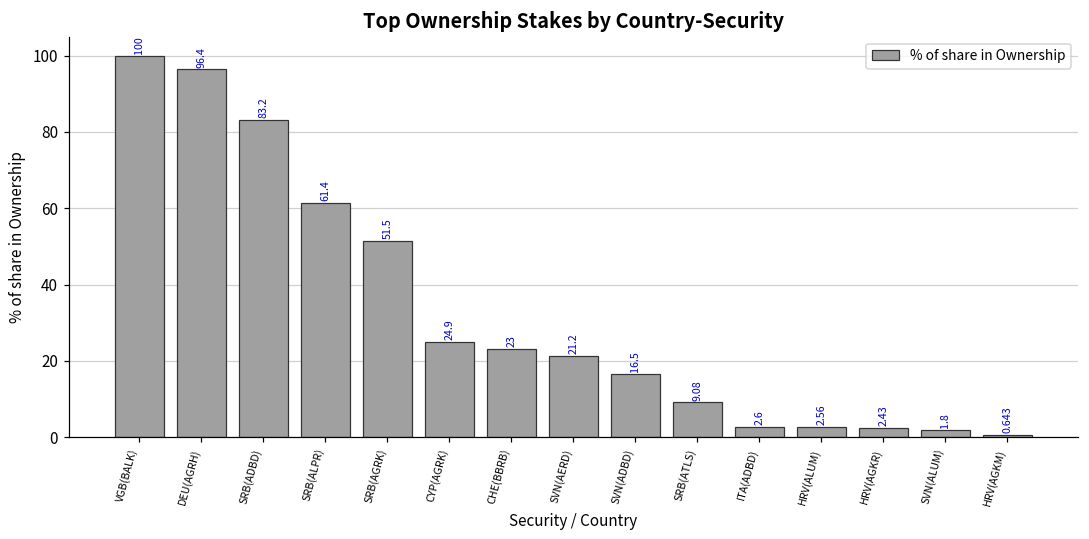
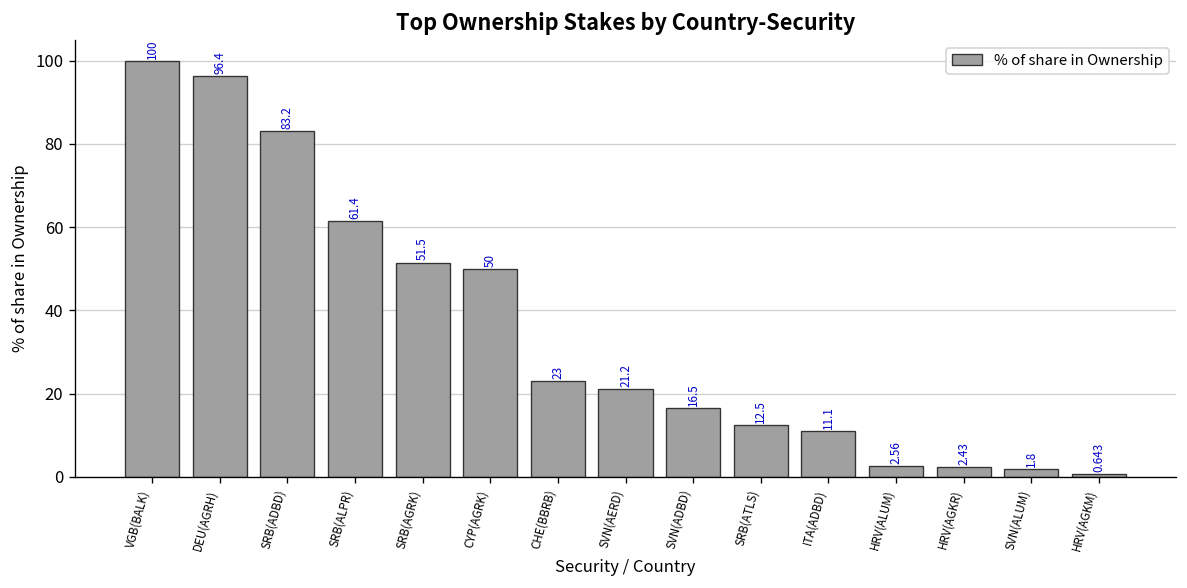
CYP(AGRK): 24.9 -> 50
SRB(ATLS): 9.08 -> 12.5
ITA(ADBD): 2.6 -> 11.1
